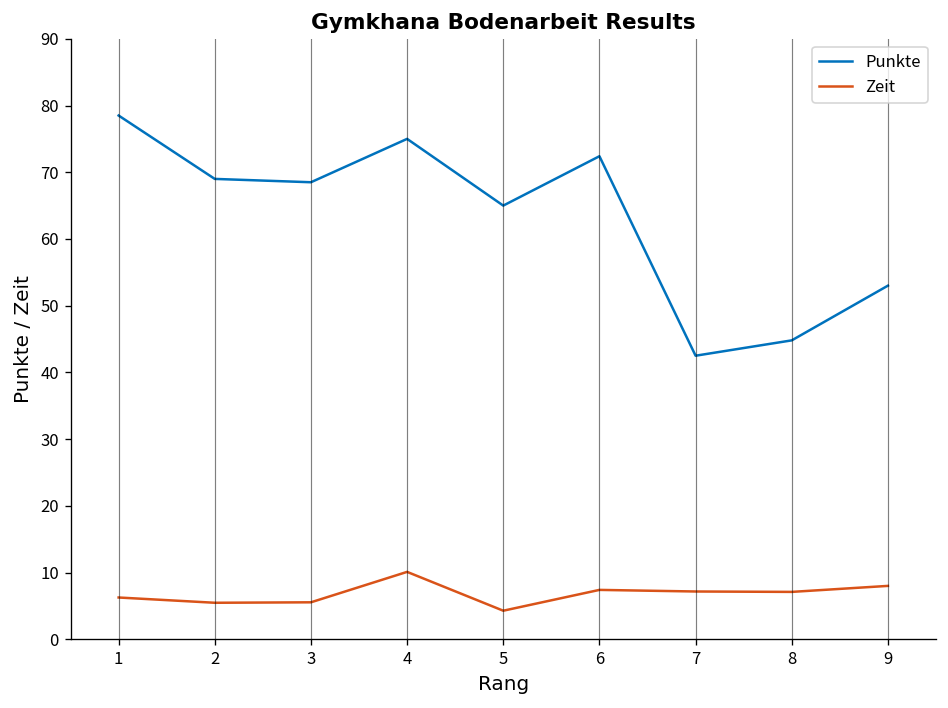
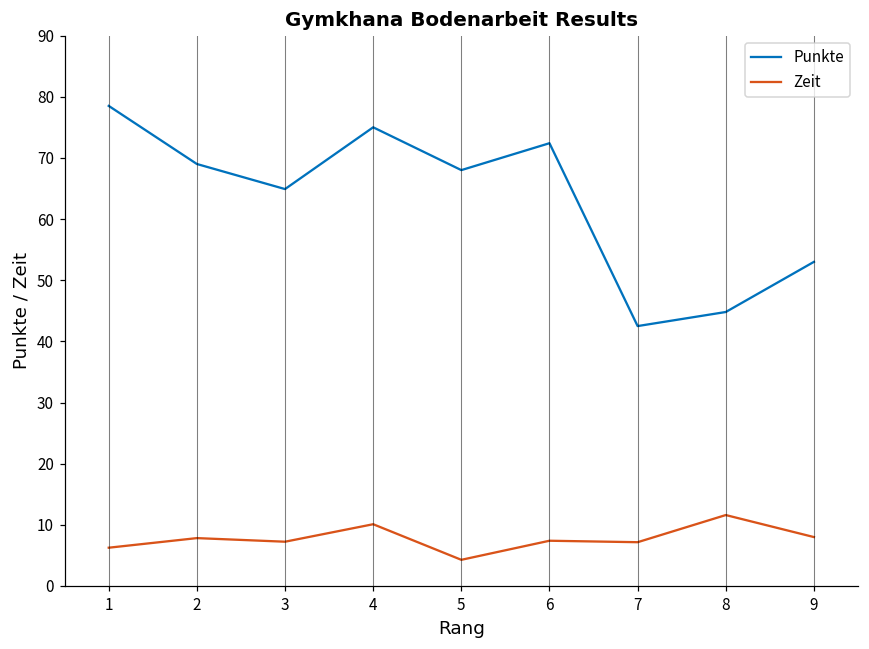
Zeit, 2: 5 -> 8
Punkte, 3: 69 -> 65
Zeit, 3: 6 -> 7
Punkte, 5: 65 -> 68
Zeit, 8: 7 -> 12
